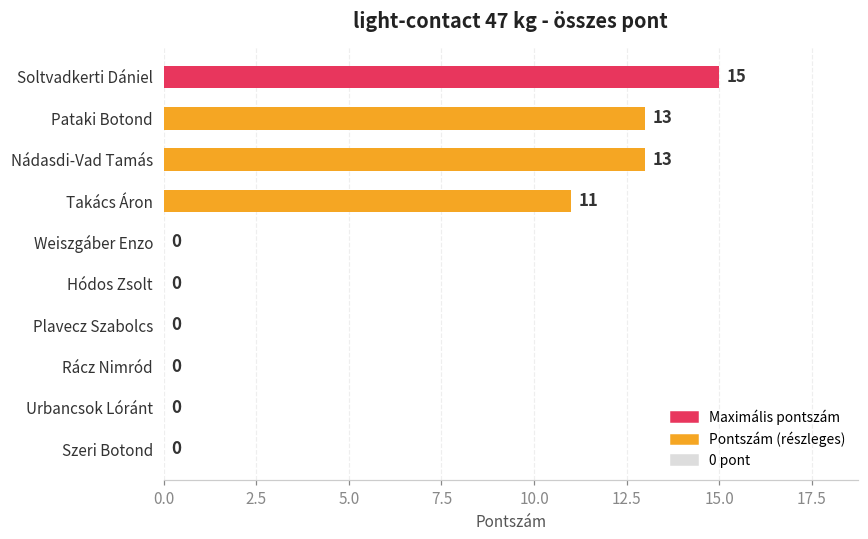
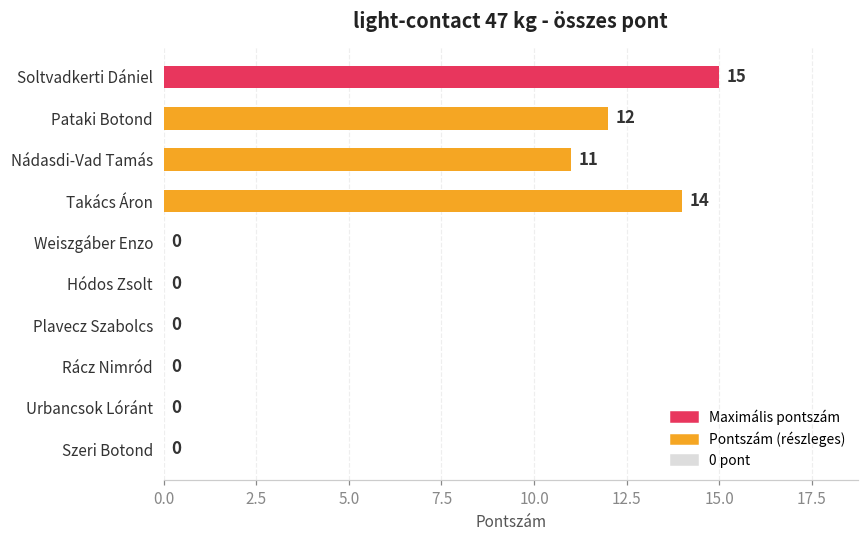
Pataki Botond: 13 -> 12
Nádasdi-Vad Tamás: 13 -> 11
Takács Áron: 11 -> 14
